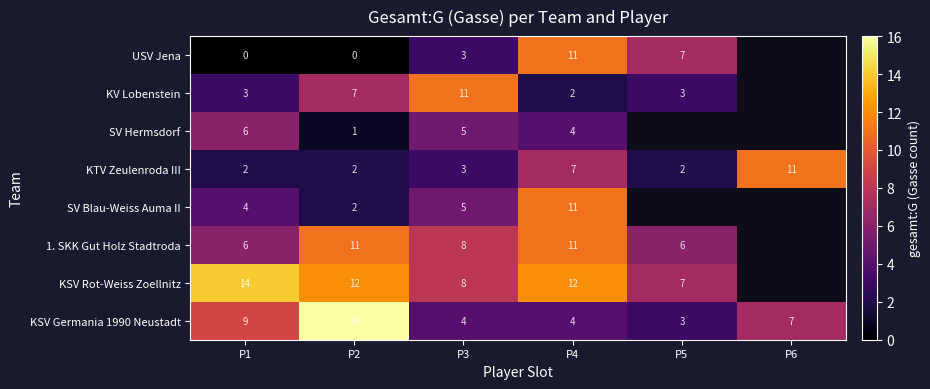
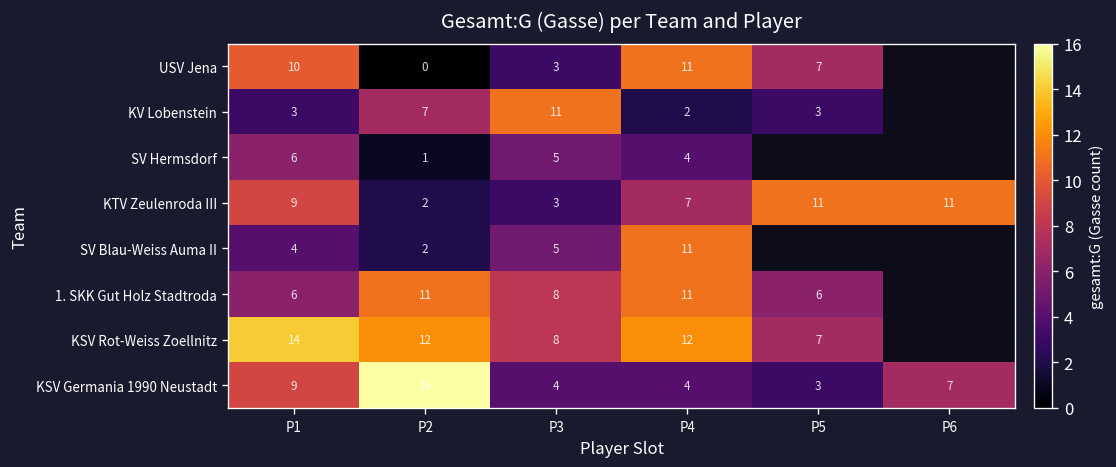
USV Jena, P1: 0 -> 10
KTV Zeulenroda III, P1: 2 -> 9
KTV Zeulenroda III, P5: 2 -> 11
